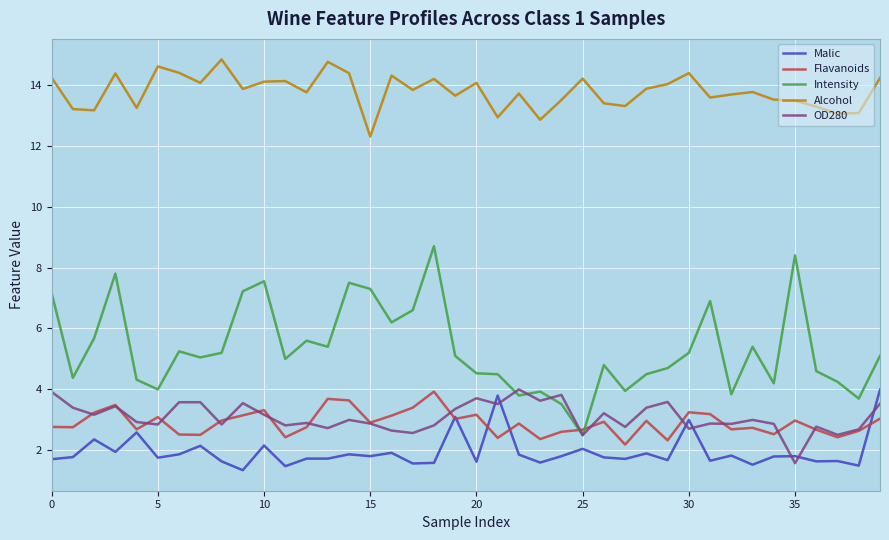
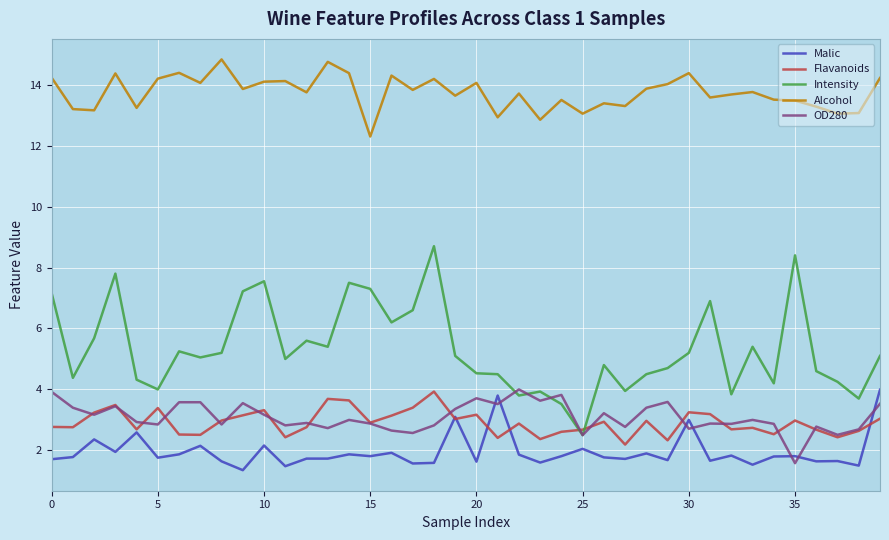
Flavanoids, 5: 3.1 -> 3.4
Alcohol, 5: 14.6 -> 14.2
Alcohol, 25: 14.2 -> 13.1
